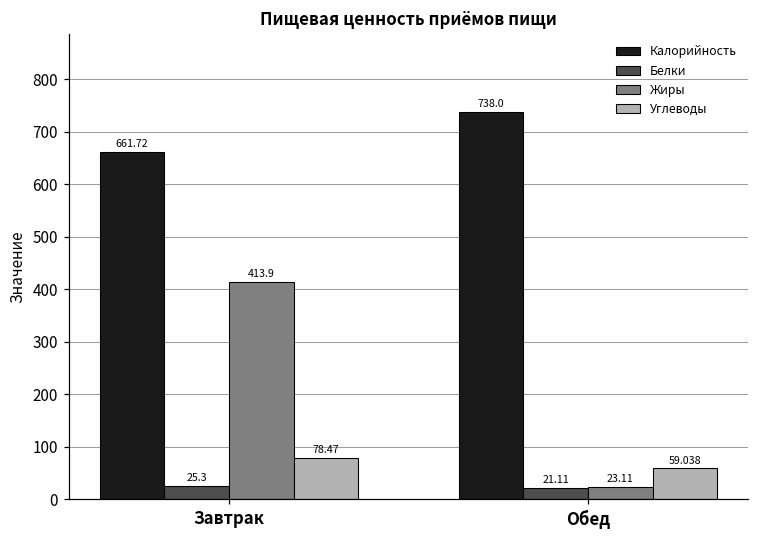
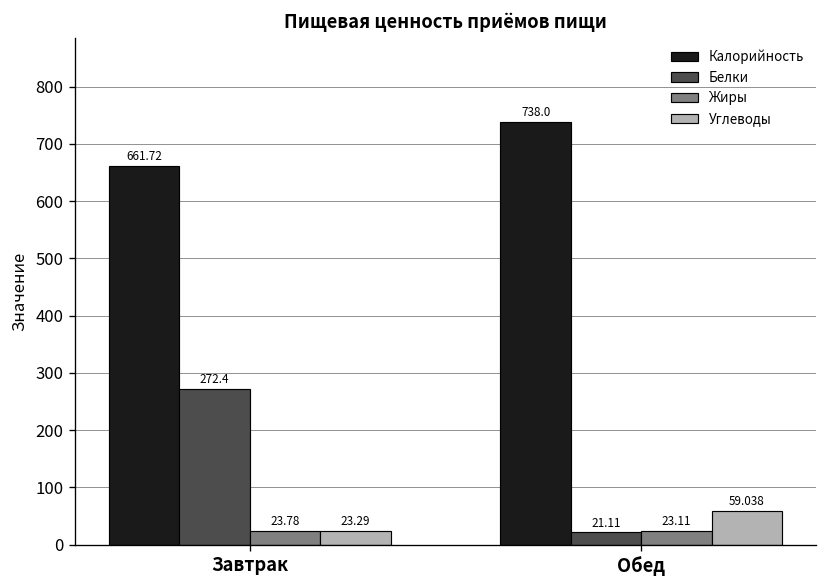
Белки, Завтрак: 25.3 -> 272.4
Жиры, Завтрак: 413.9 -> 23.78
Углеводы, Завтрак: 78.47 -> 23.29
